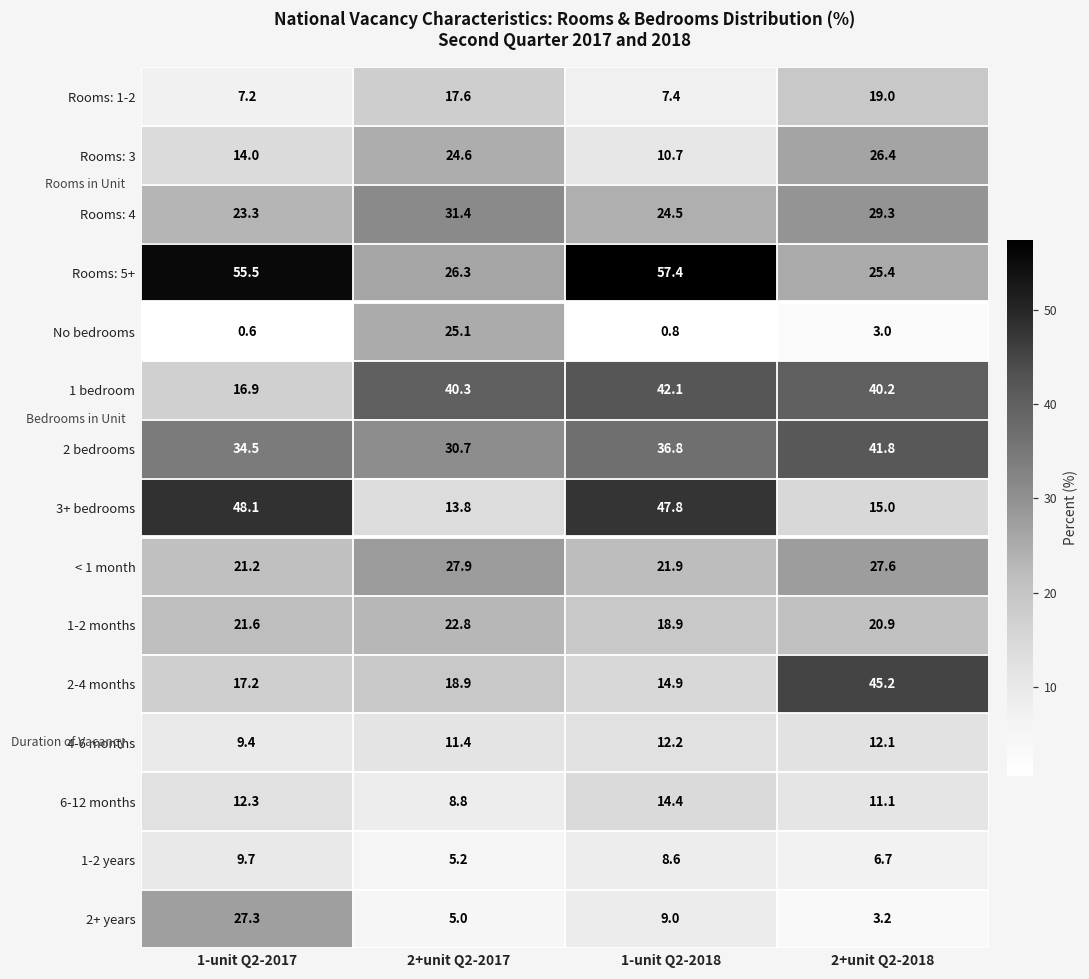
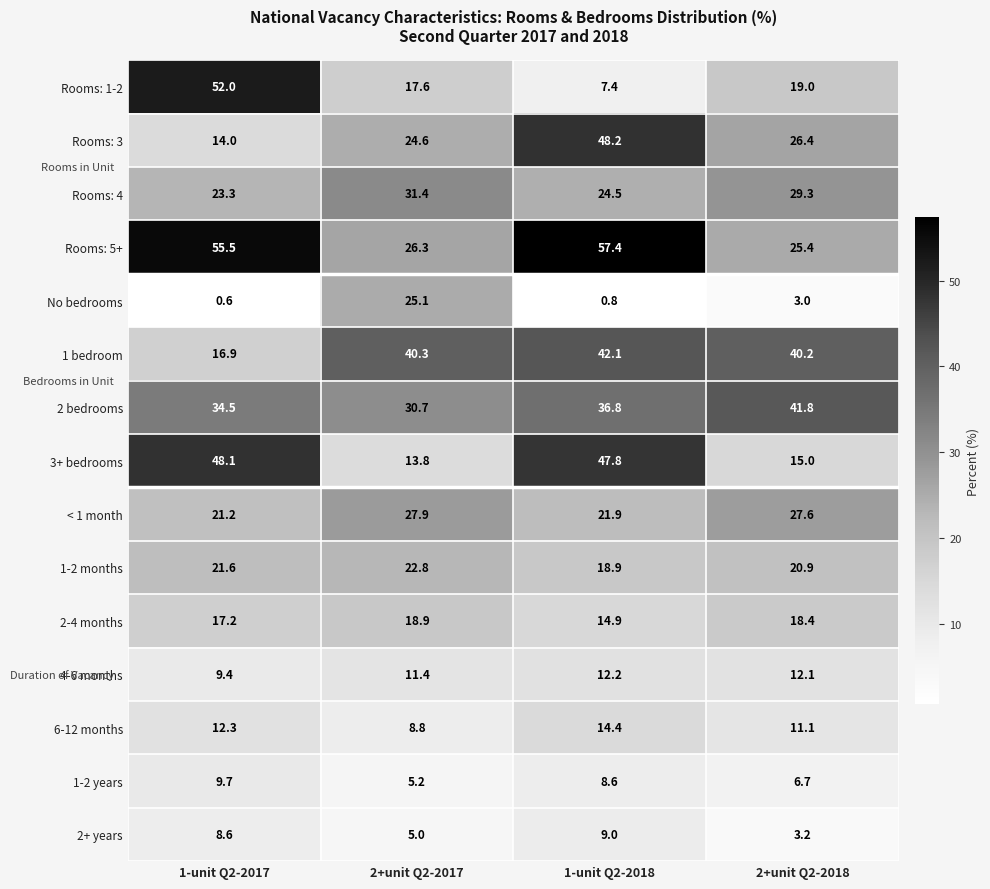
Rooms: 1-2, 1-unit Q2-2017: 7.2 -> 52.0
Rooms: 3, 1-unit Q2-2018: 10.7 -> 48.2
2-4 months, 2+unit Q2-2018: 45.2 -> 18.4
2+ years, 1-unit Q2-2017: 27.3 -> 8.6
